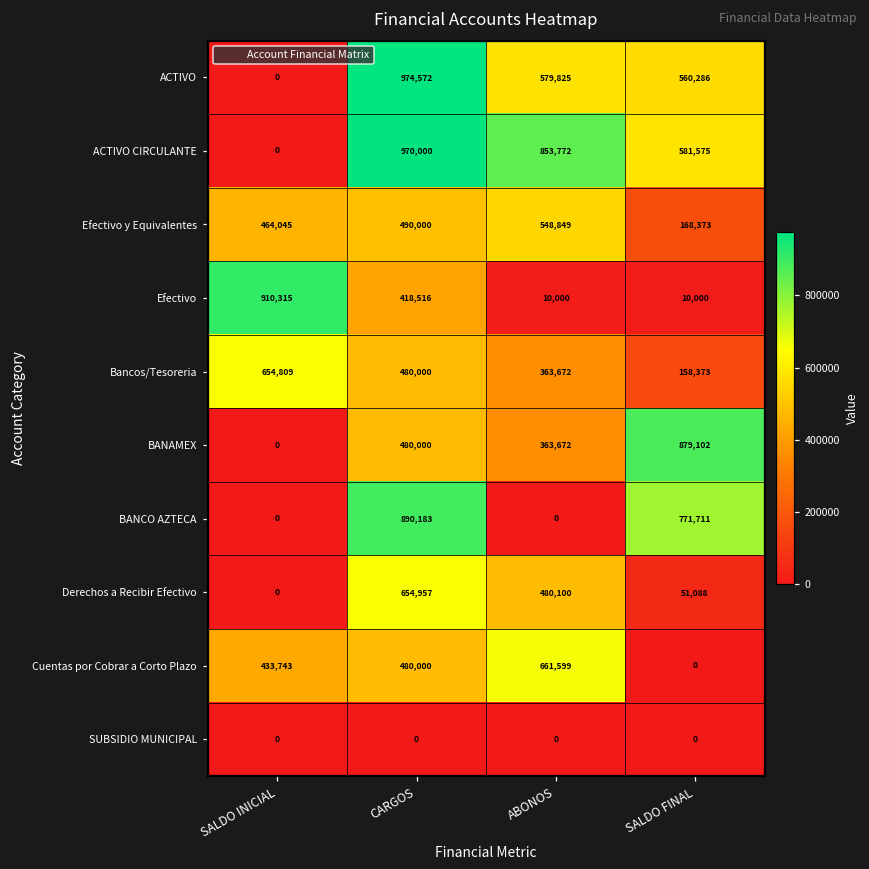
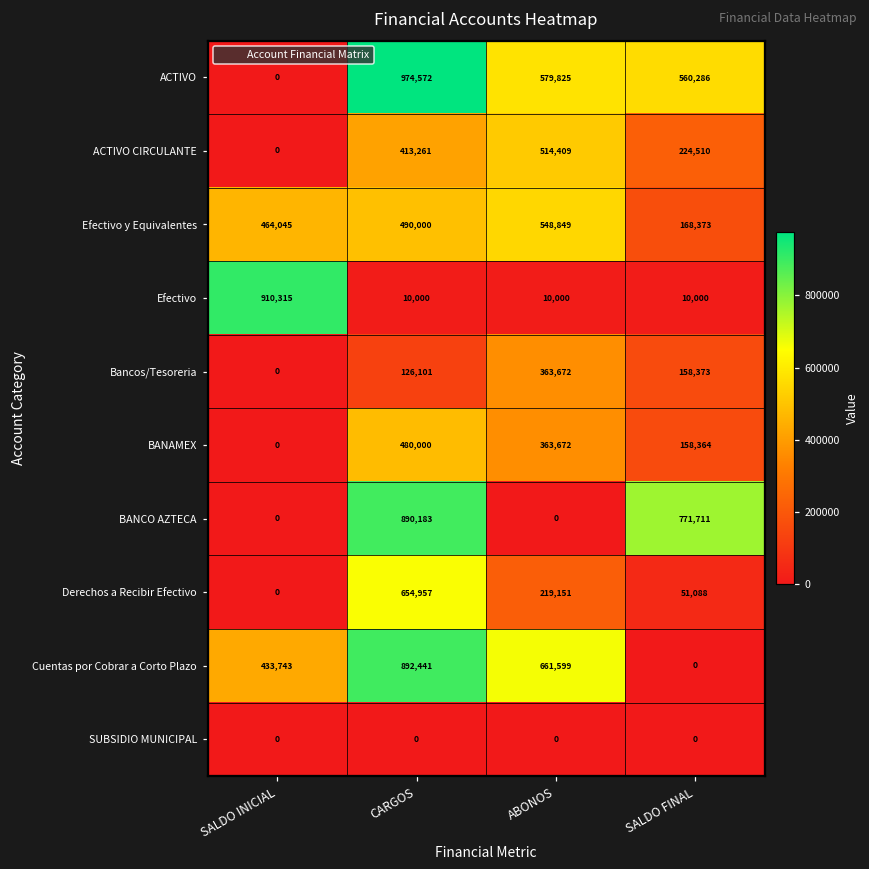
ACTIVO CIRCULANTE, CARGOS: 970,000 -> 413,261
ACTIVO CIRCULANTE, ABONOS: 853,772 -> 514,409
ACTIVO CIRCULANTE, SALDO FINAL: 581,575 -> 224,510
Efectivo, CARGOS: 418,516 -> 10,000
Bancos/Tesoreria, SALDO INICIAL: 654,809 -> 0
Bancos/Tesoreria, CARGOS: 480,000 -> 126,101
BANAMEX, SALDO FINAL: 879,102 -> 158,364
Derechos a Recibir Efectivo, ABONOS: 480,100 -> 219,151
Cuentas por Cobrar a Corto Plazo, CARGOS: 480,000 -> 892,441
